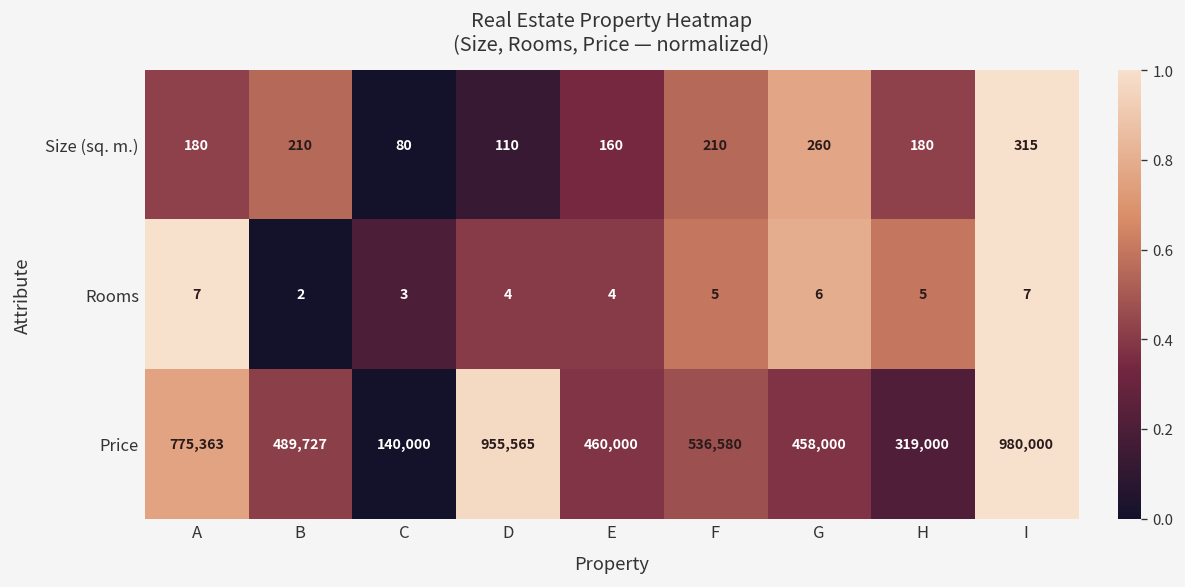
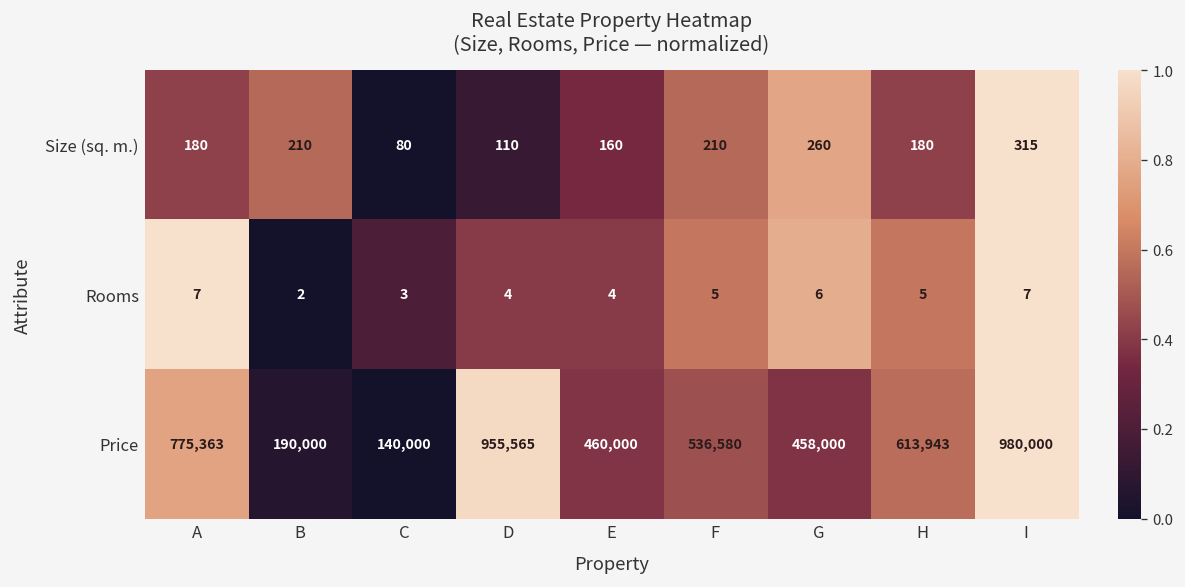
Price, B: 489,727 -> 190,000
Price, H: 319,000 -> 613,943
